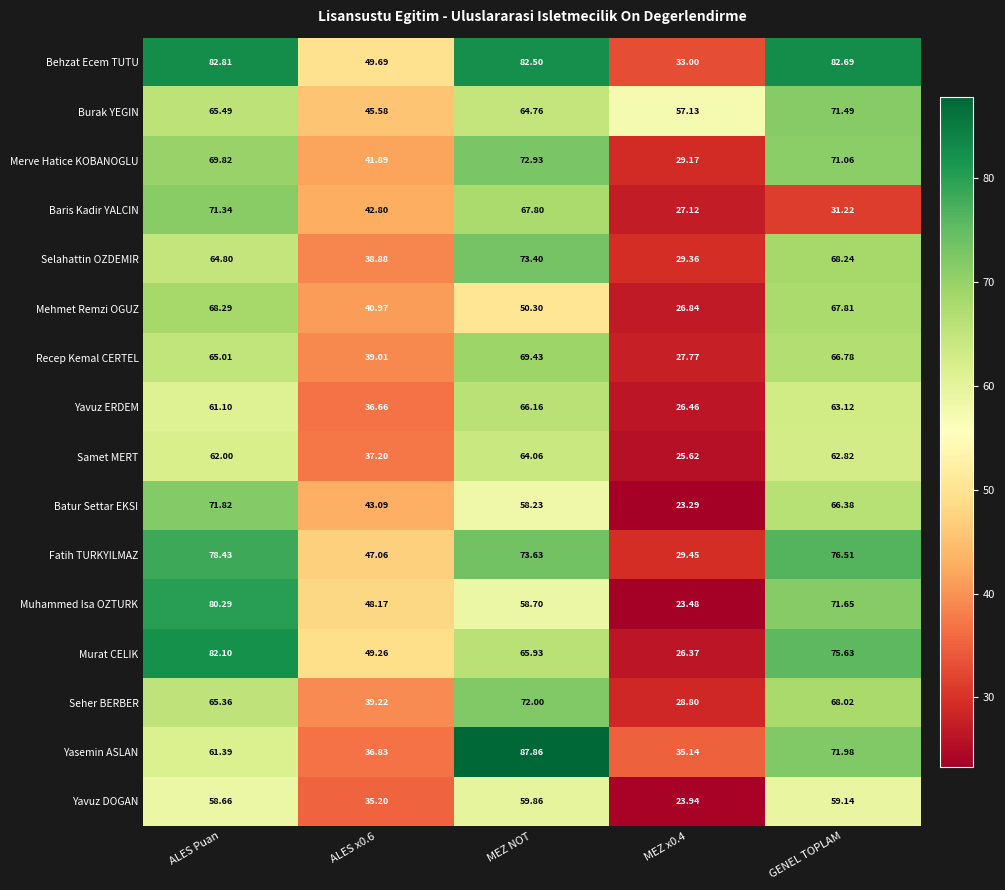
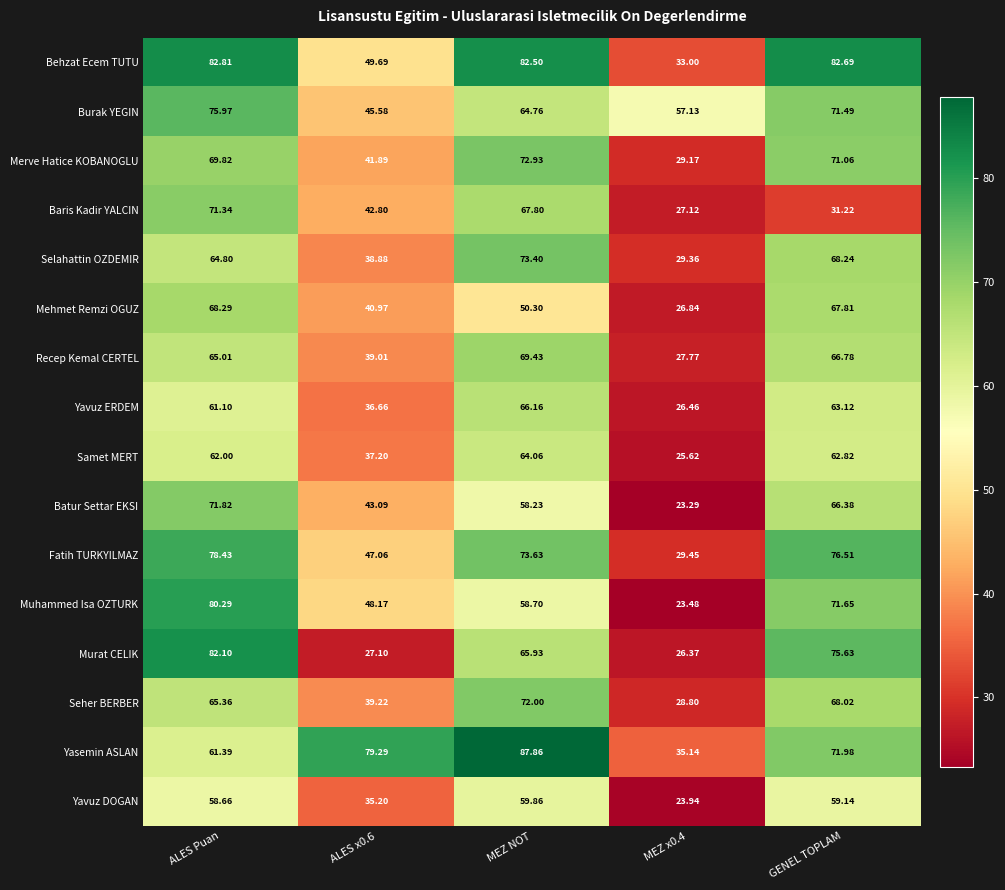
Burak YEGIN, ALES Puan: 65.49 -> 75.97
Murat CELIK, ALES x0.6: 49.26 -> 27.10
Yasemin ASLAN, ALES x0.6: 36.83 -> 79.29
